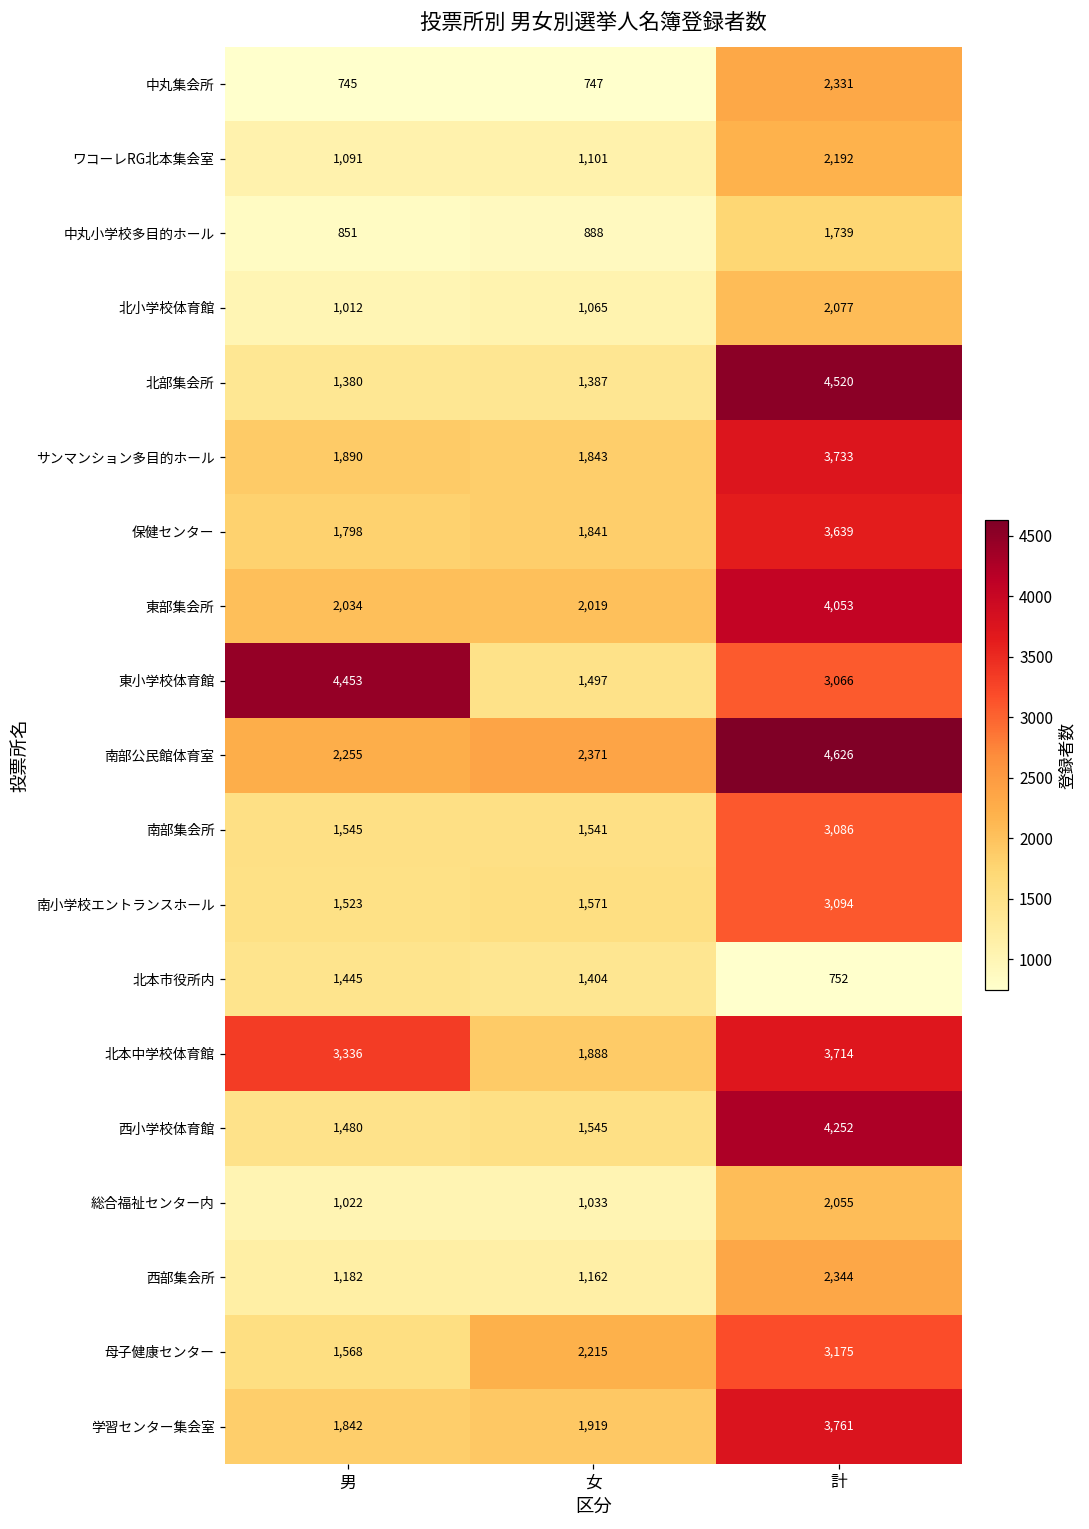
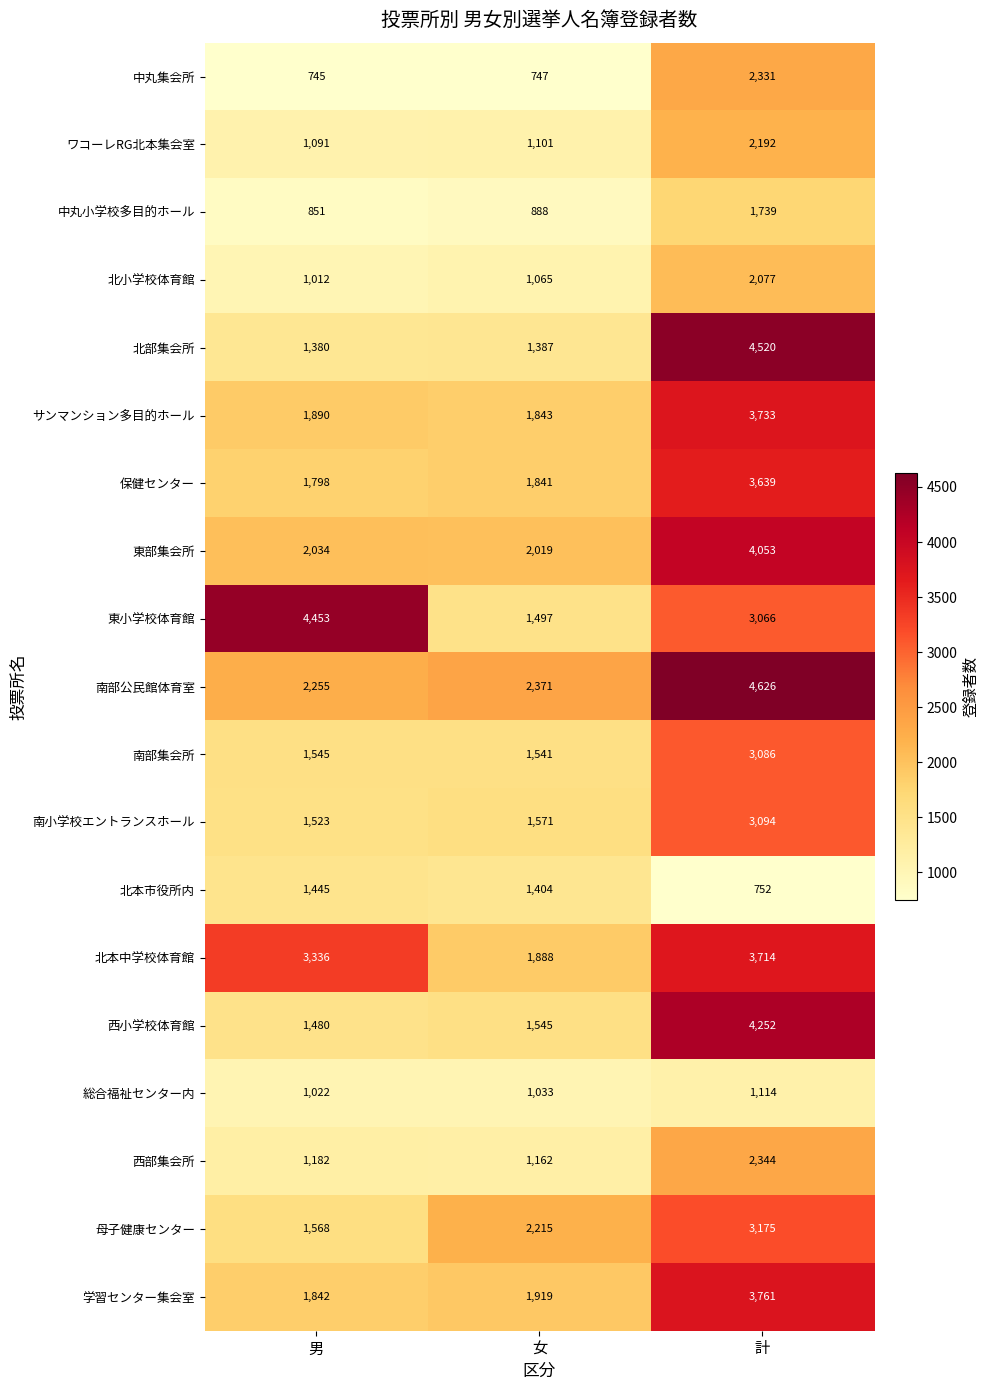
総合福祉センター内, 計: 2,055 -> 1,114
